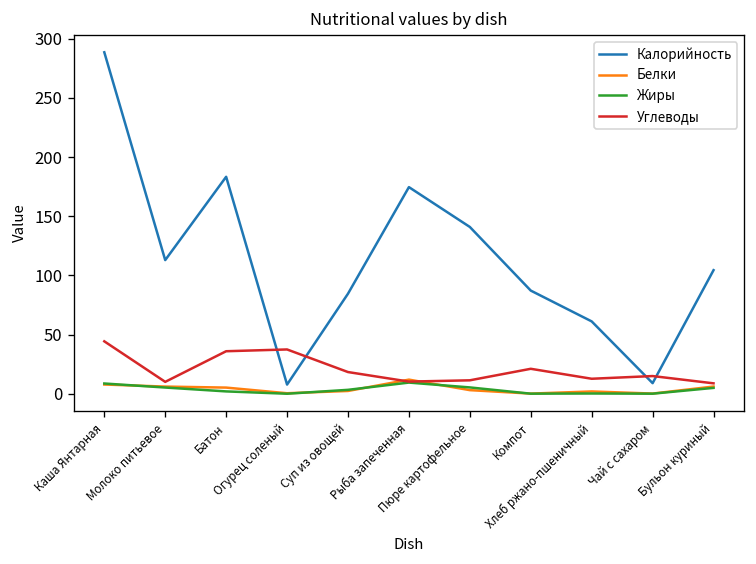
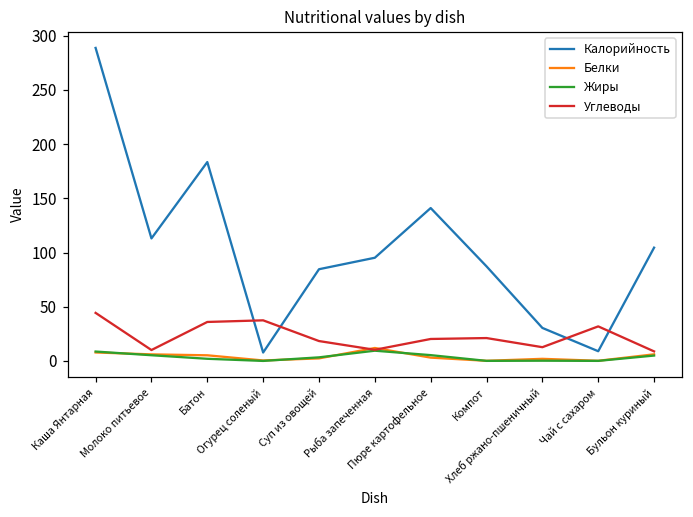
Калорийность, Рыба запеченная: 170 -> 100
Углеводы, Пюре картофельное: 10 -> 20
Калорийность, Хлеб ржано-пшеничный: 60 -> 30
Углеводы, Чай с сахаром: 20 -> 30
